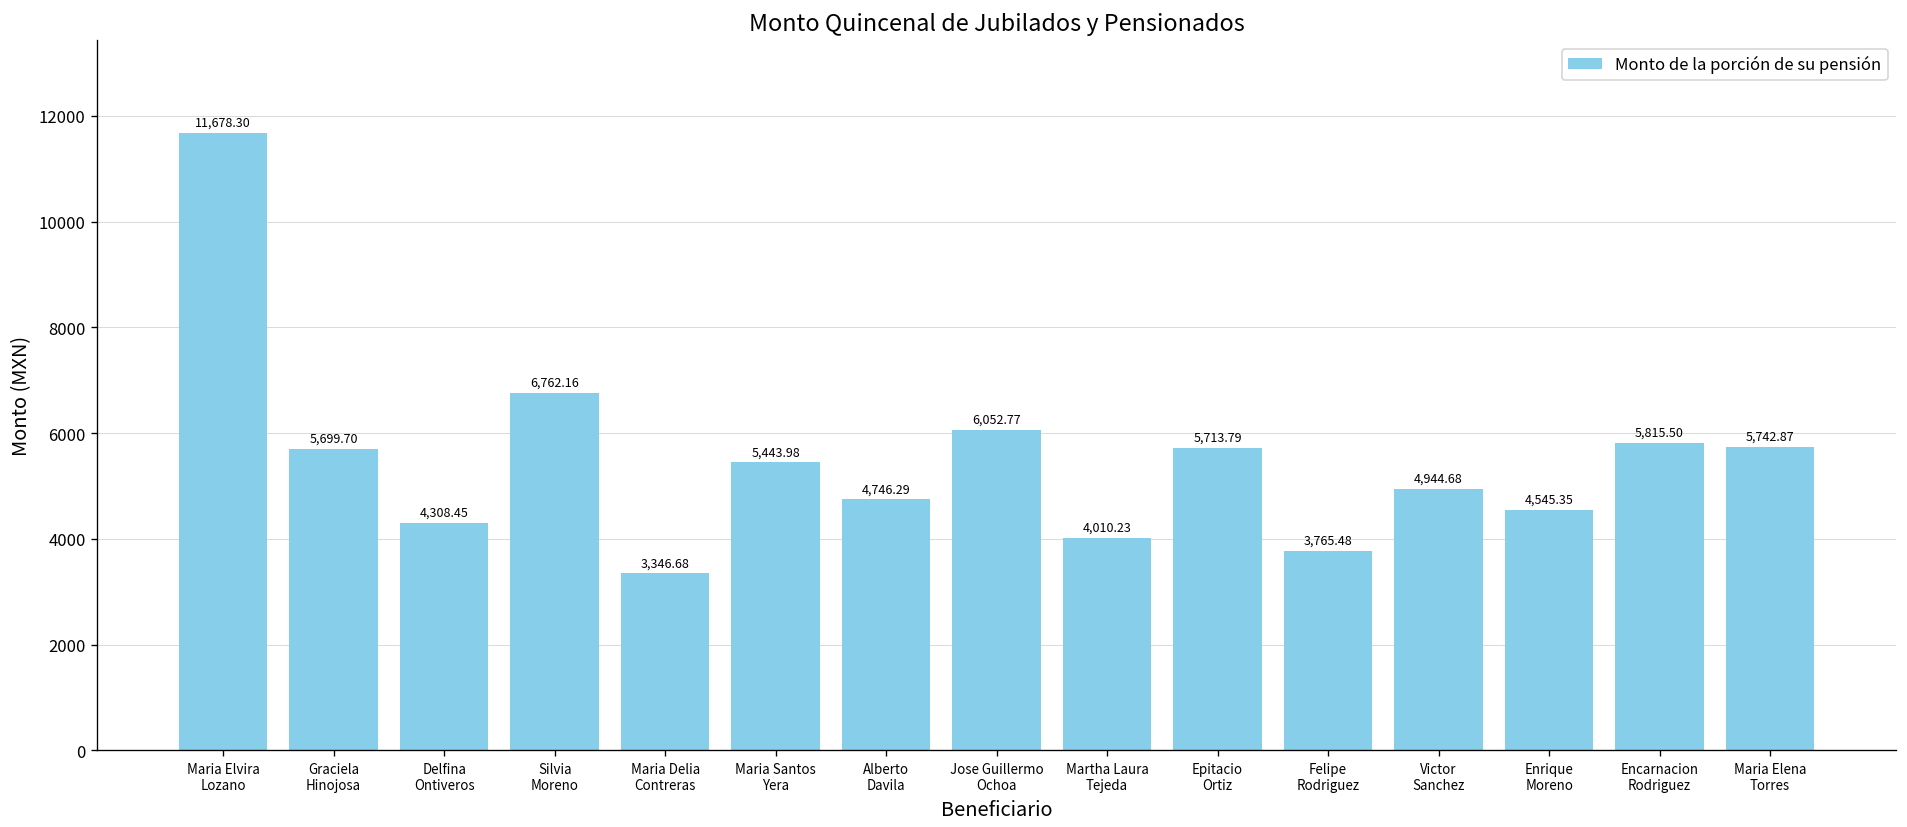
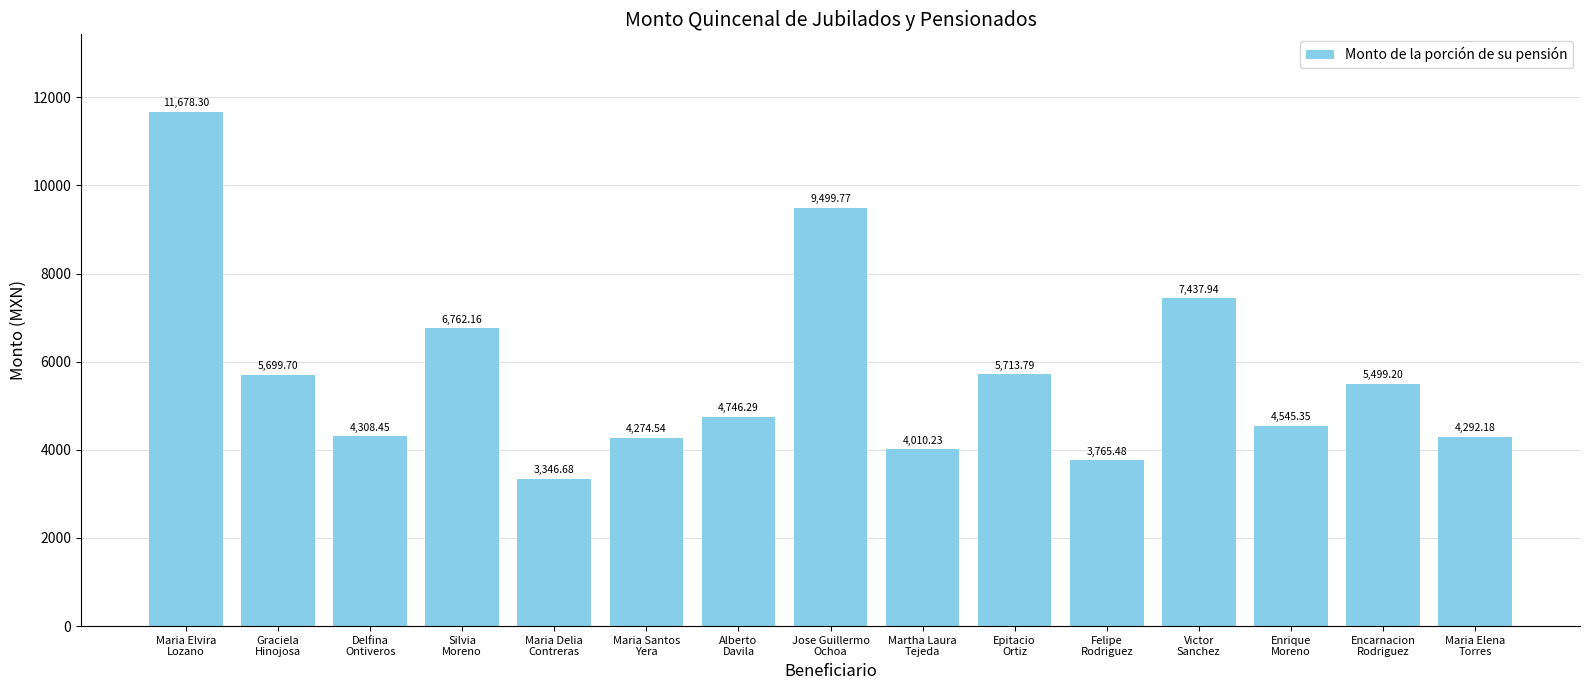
Maria Santos Yera: 5,443.98 -> 4,274.54
Jose Guillermo Ochoa: 6,052.77 -> 9,499.77
Victor Sanchez: 4,944.68 -> 7,437.94
Encarnacion Rodriguez: 5,815.50 -> 5,499.20
Maria Elena Torres: 5,742.87 -> 4,292.18
